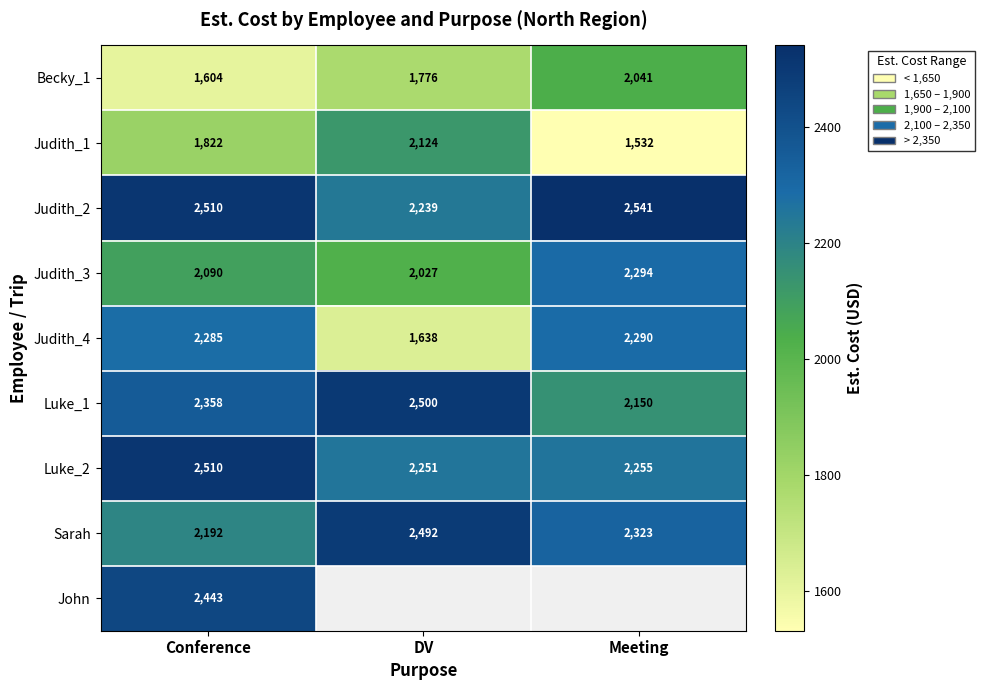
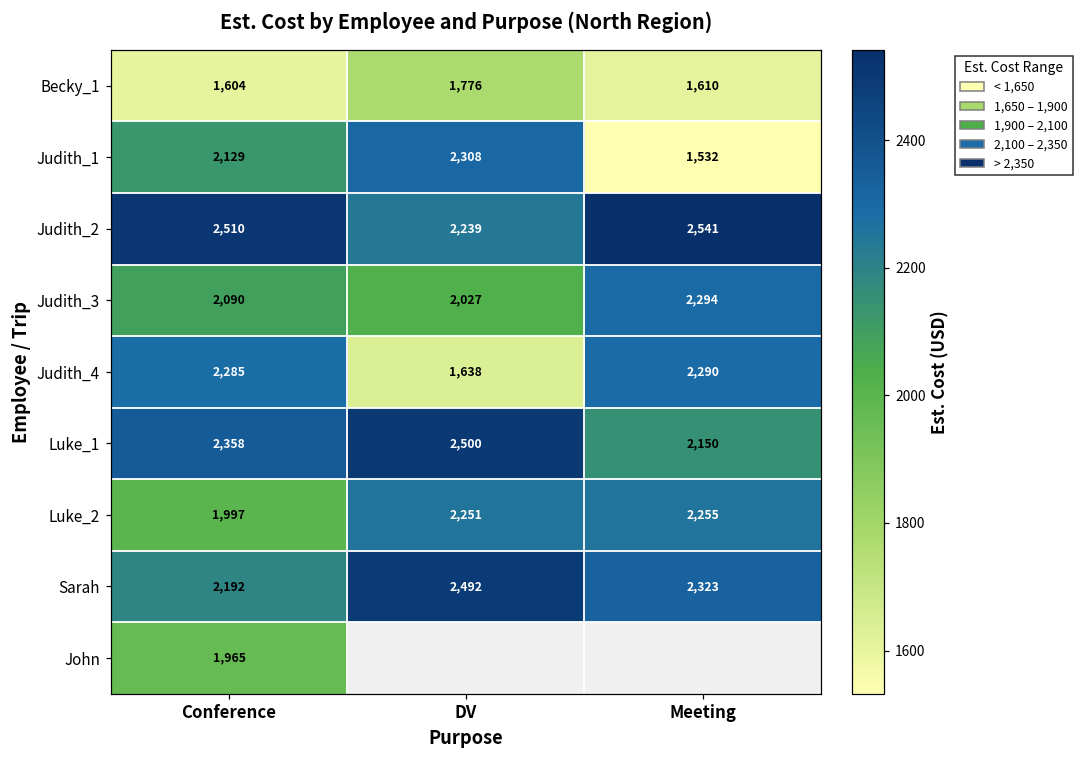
Becky_1, Meeting: 2,041 -> 1,610
Judith_1, Conference: 1,822 -> 2,129
Judith_1, DV: 2,124 -> 2,308
Luke_2, Conference: 2,510 -> 1,997
John, Conference: 2,443 -> 1,965
